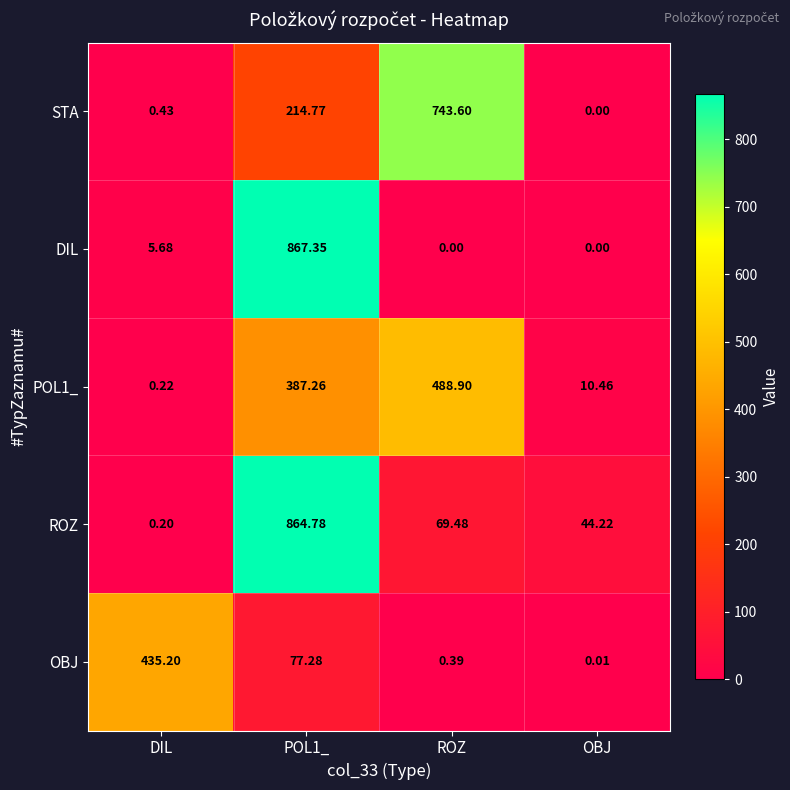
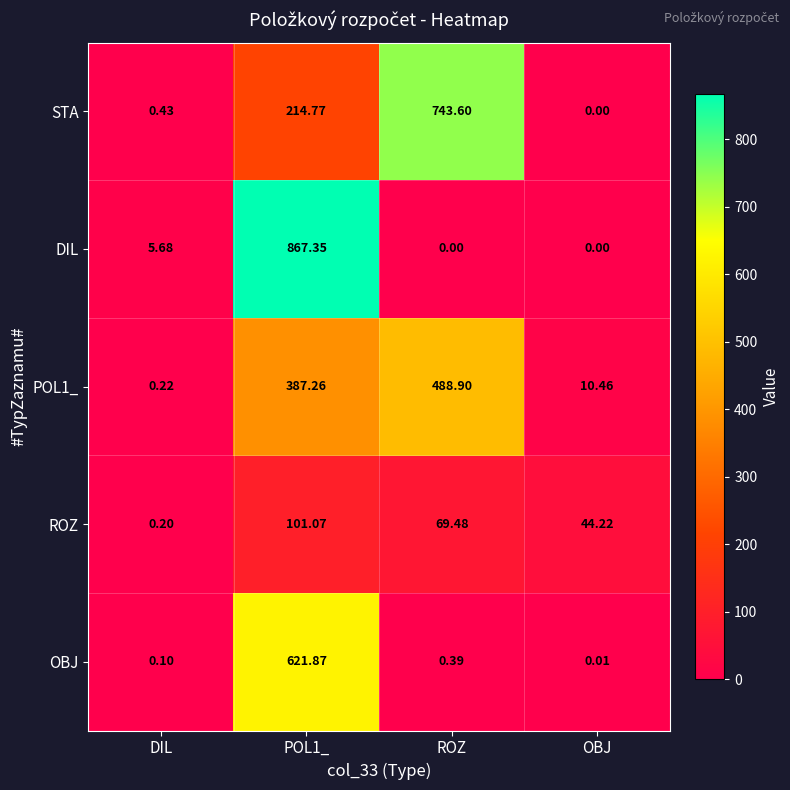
ROZ, POL1_: 864.78 -> 101.07
OBJ, DIL: 435.20 -> 0.10
OBJ, POL1_: 77.28 -> 621.87
